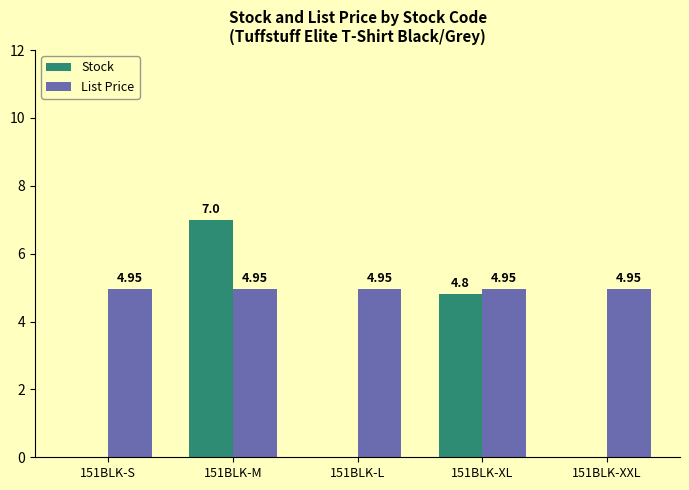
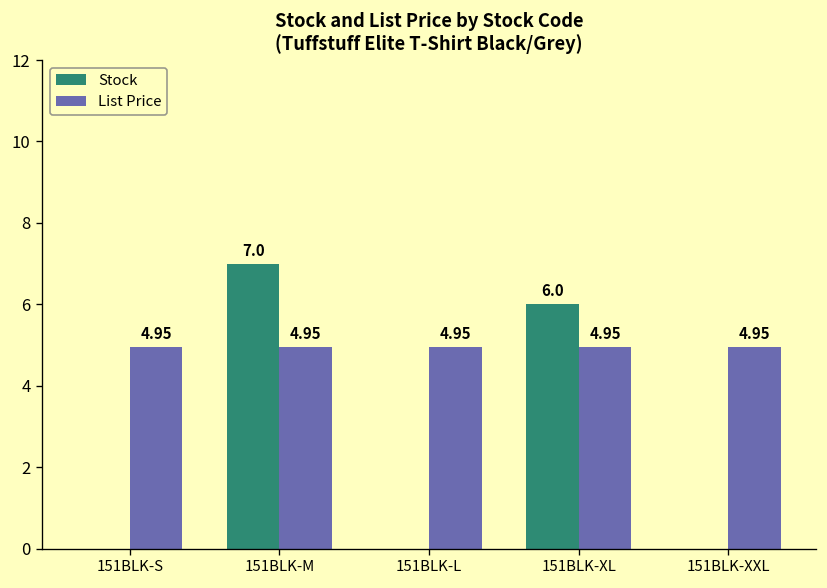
Stock, 151BLK-XL: 4.8 -> 6.0
